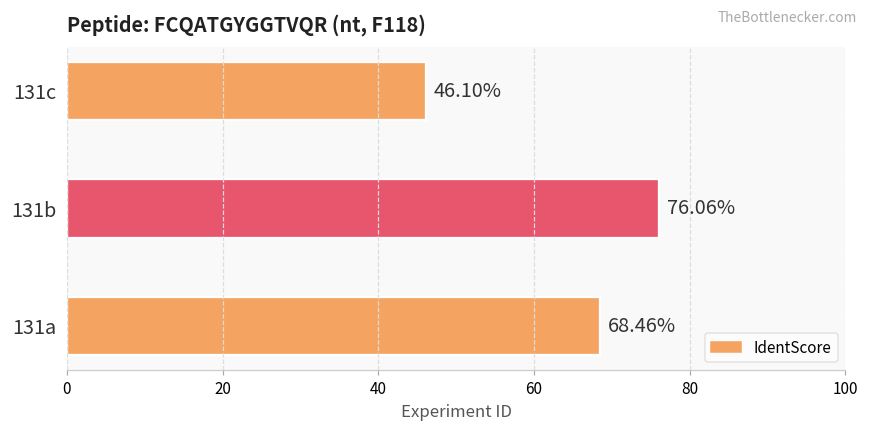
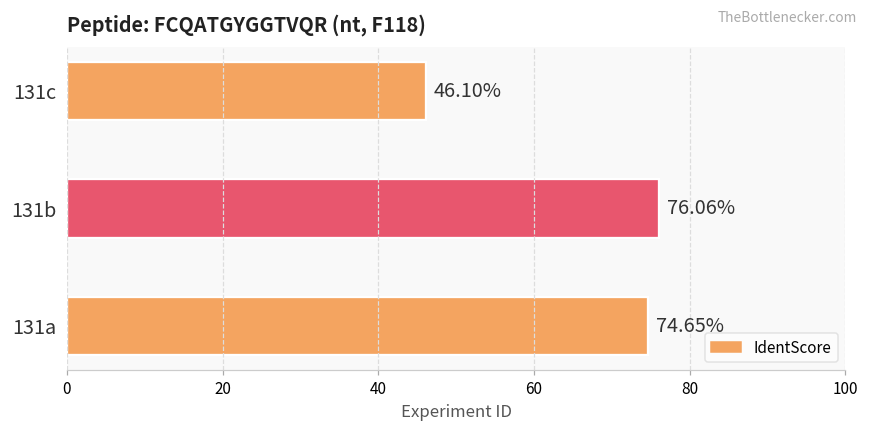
131a: 68.46% -> 74.65%
